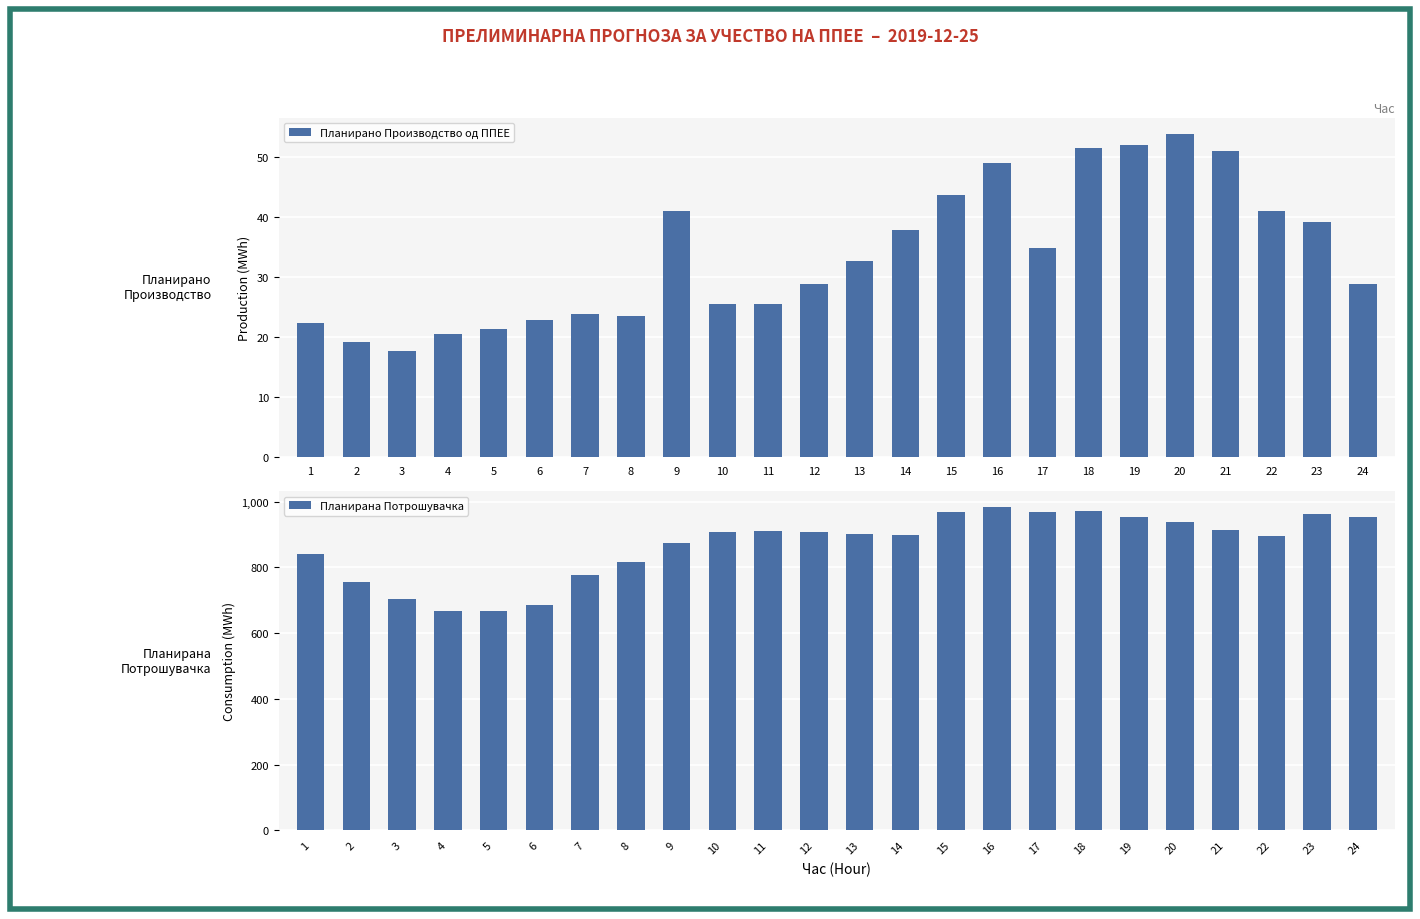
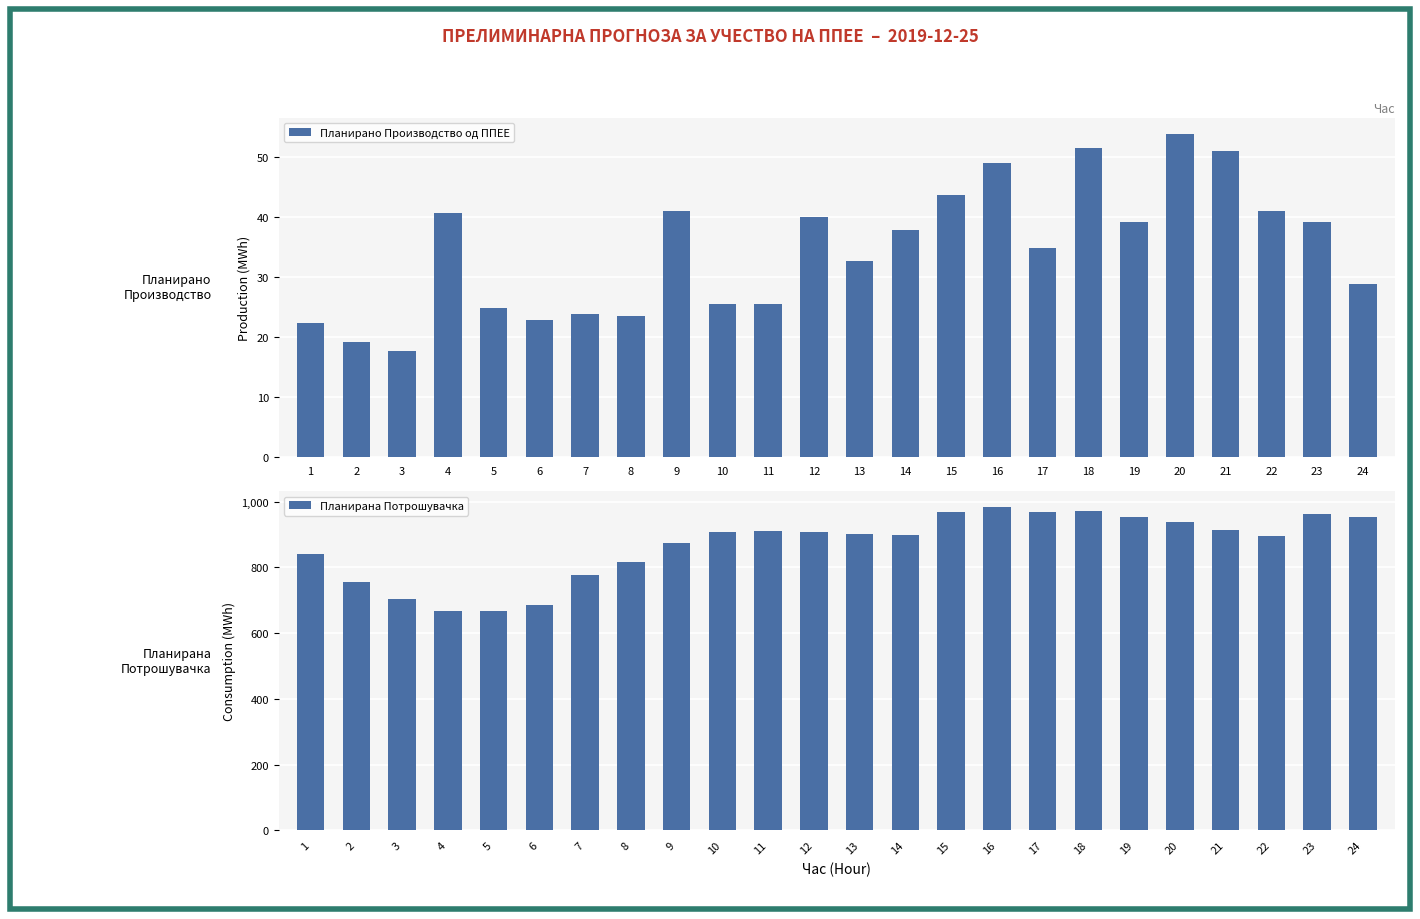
Час, 4: 20 -> 41
Час, 5: 21 -> 25
Час, 12: 29 -> 40
Час, 19: 52 -> 39
